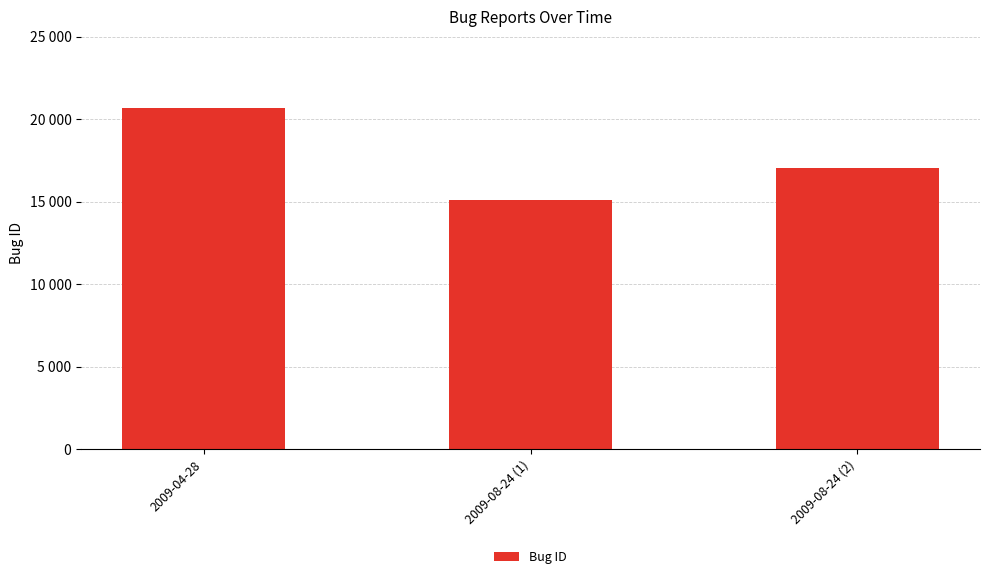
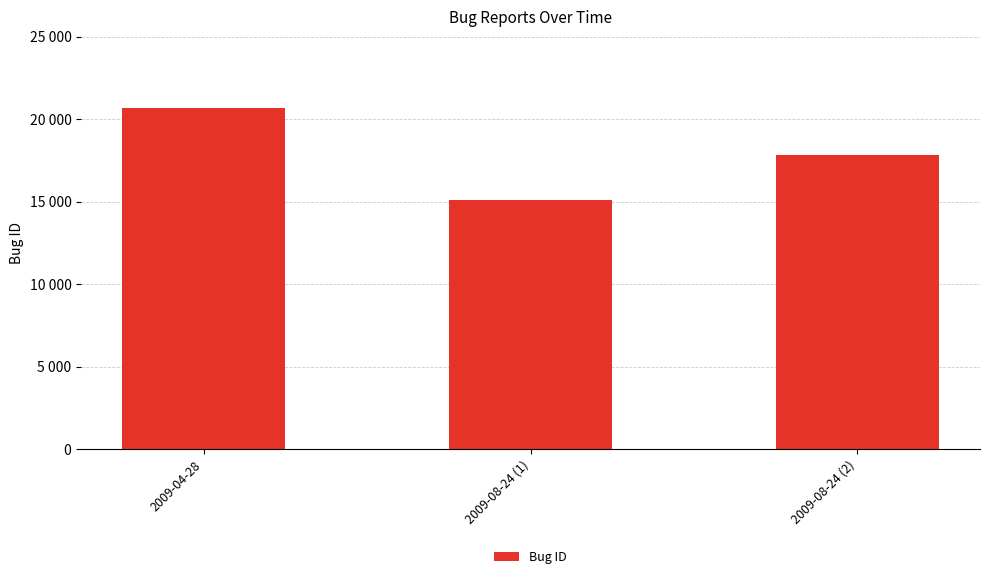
2009-08-24 (2): 17000 -> 17800
